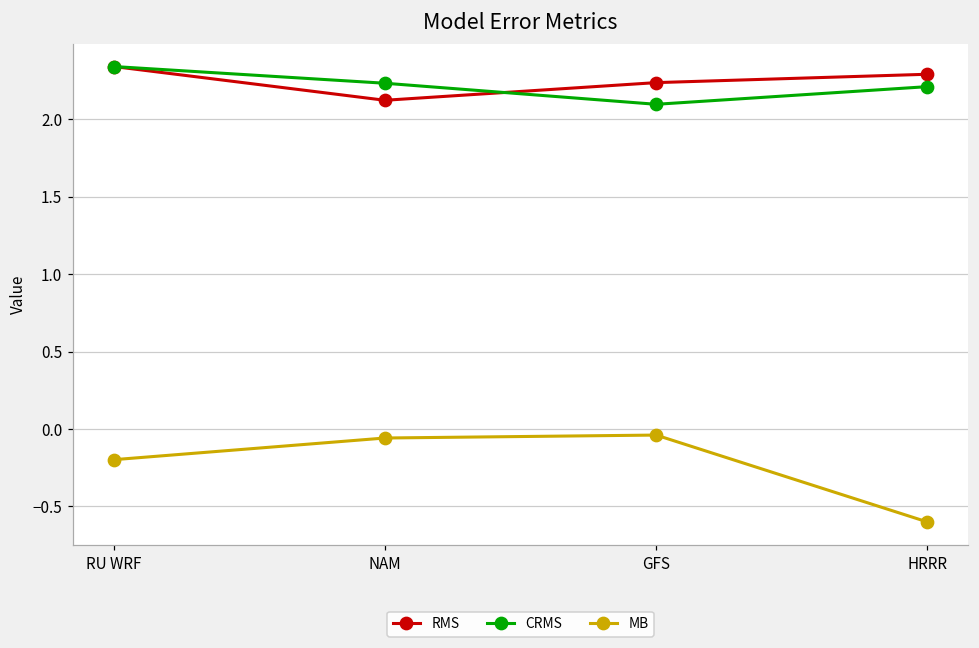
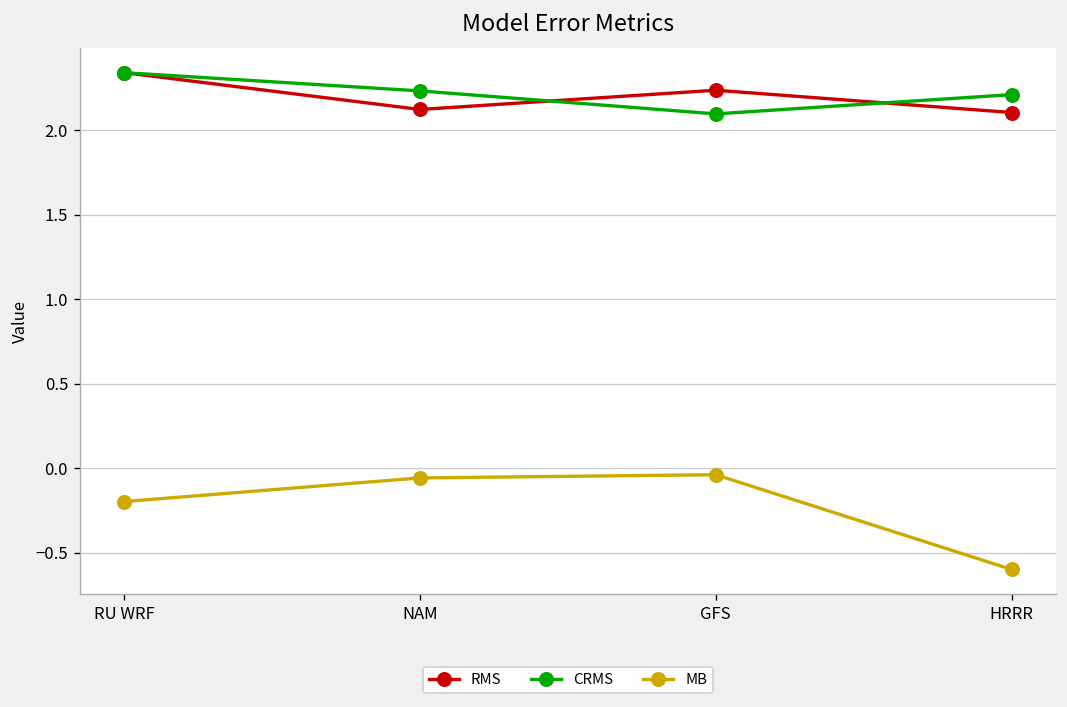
RMS, HRRR: 2.29 -> 2.11
